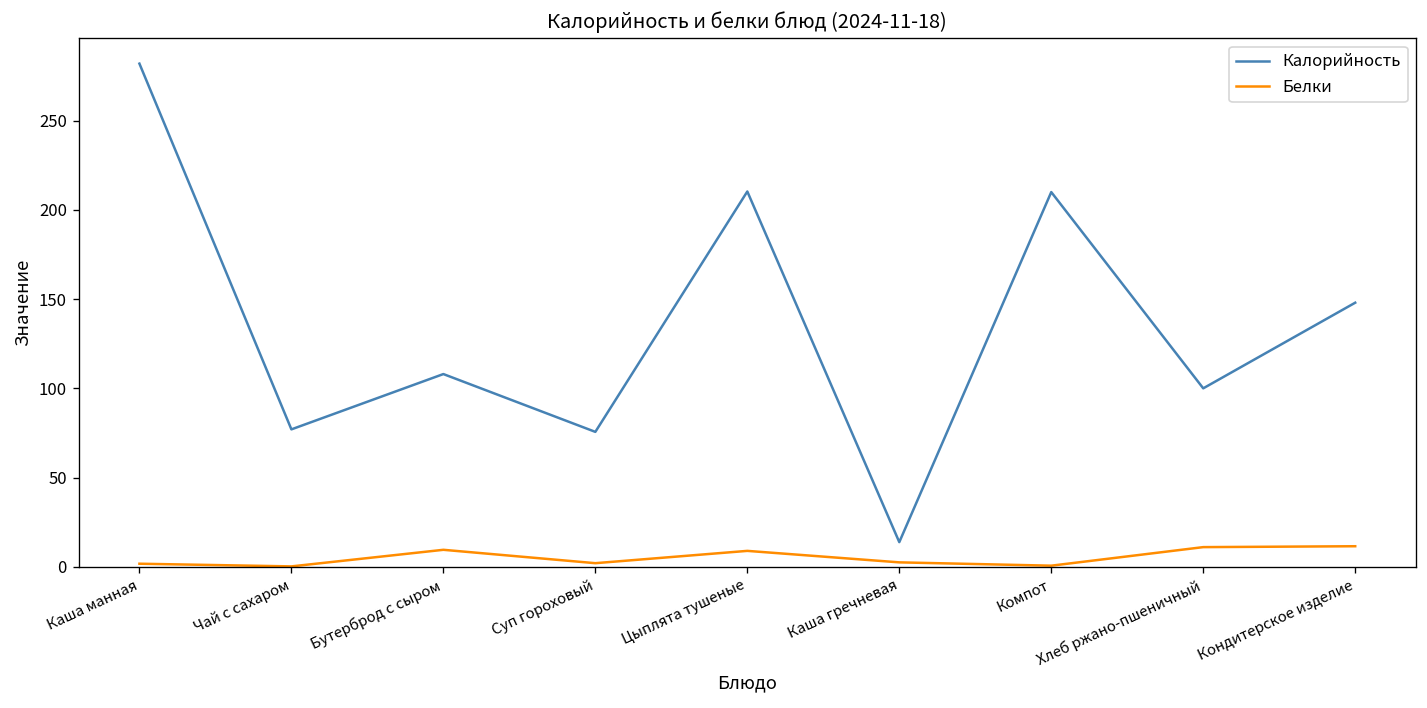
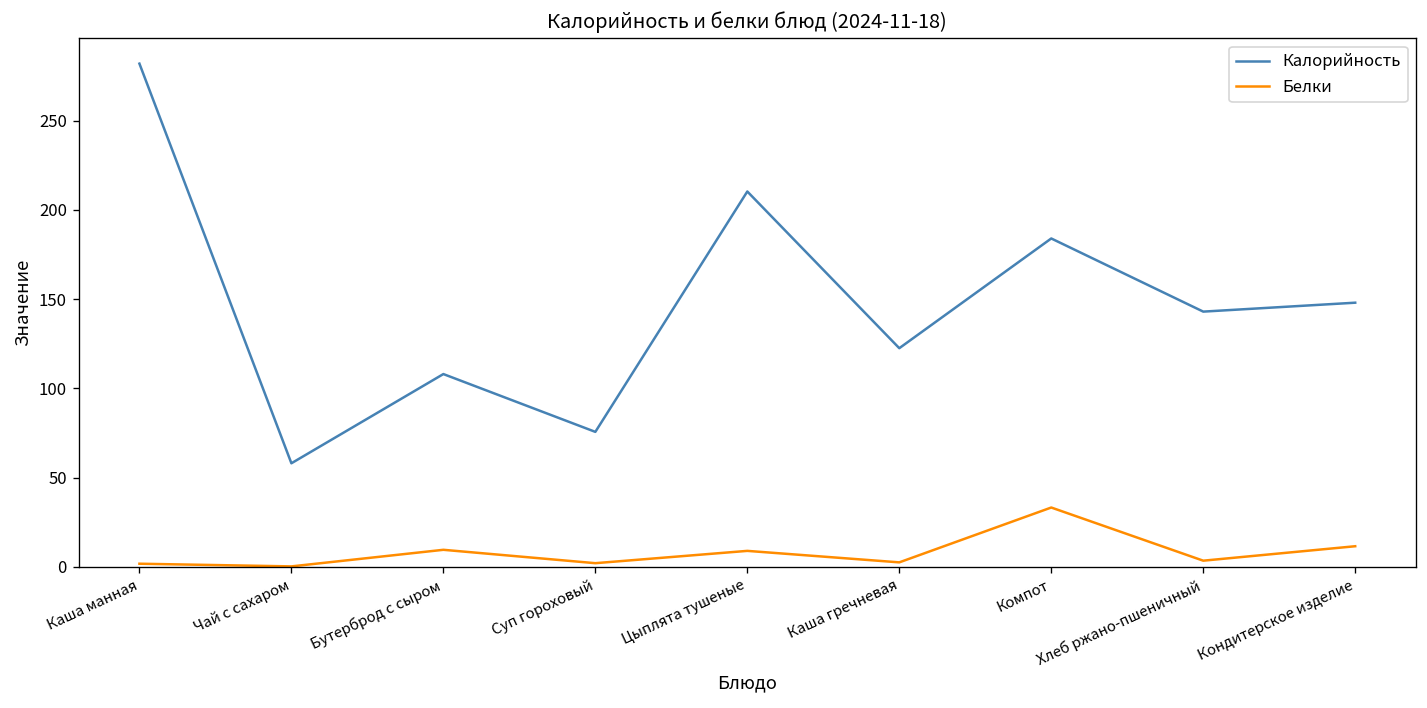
Калорийность, Чай с сахаром: 77 -> 58
Калорийность, Каша гречневая: 14 -> 123
Калорийность, Компот: 210 -> 184
Белки, Компот: 1 -> 33
Калорийность, Хлеб ржано-пшеничный: 100 -> 143
Белки, Хлеб ржано-пшеничный: 11 -> 3
